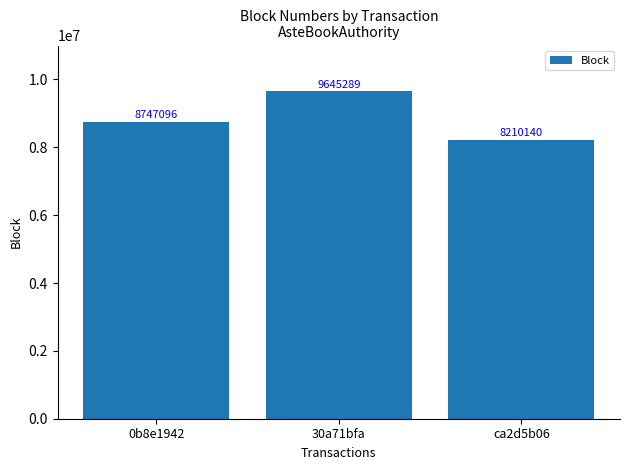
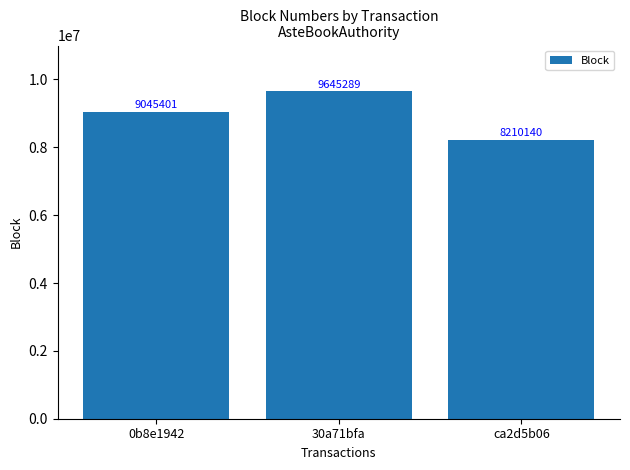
0b8e1942: 8747096 -> 9045401
